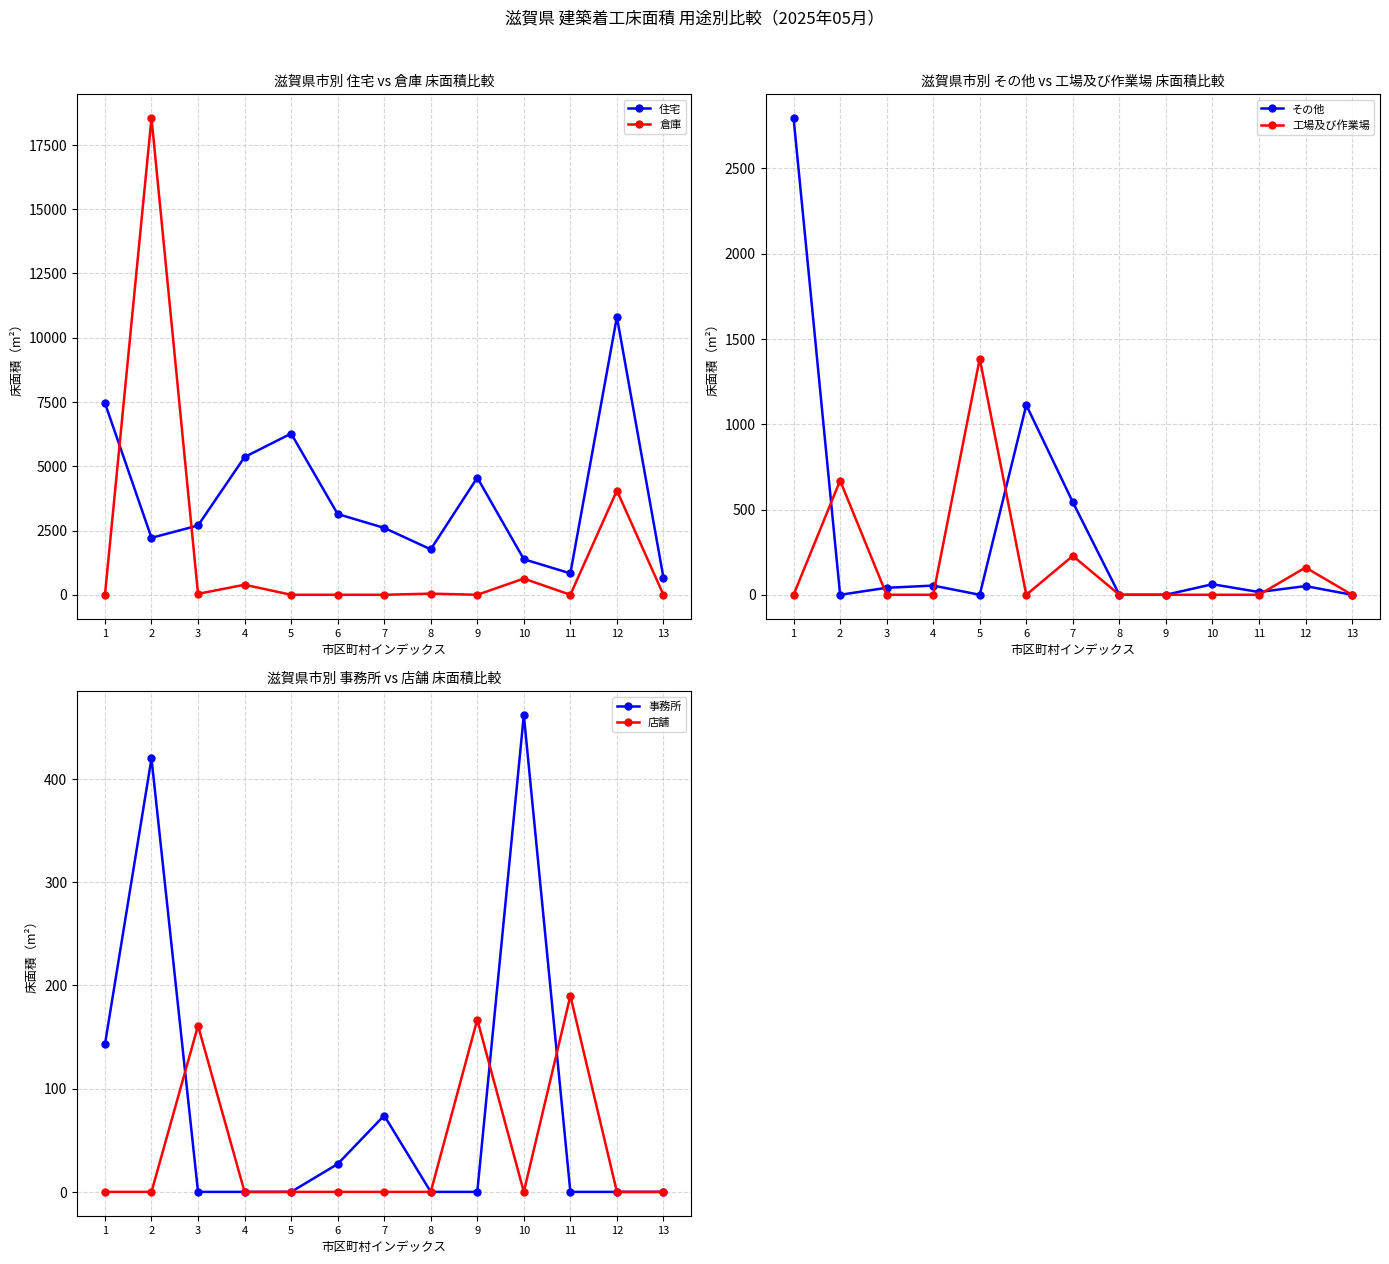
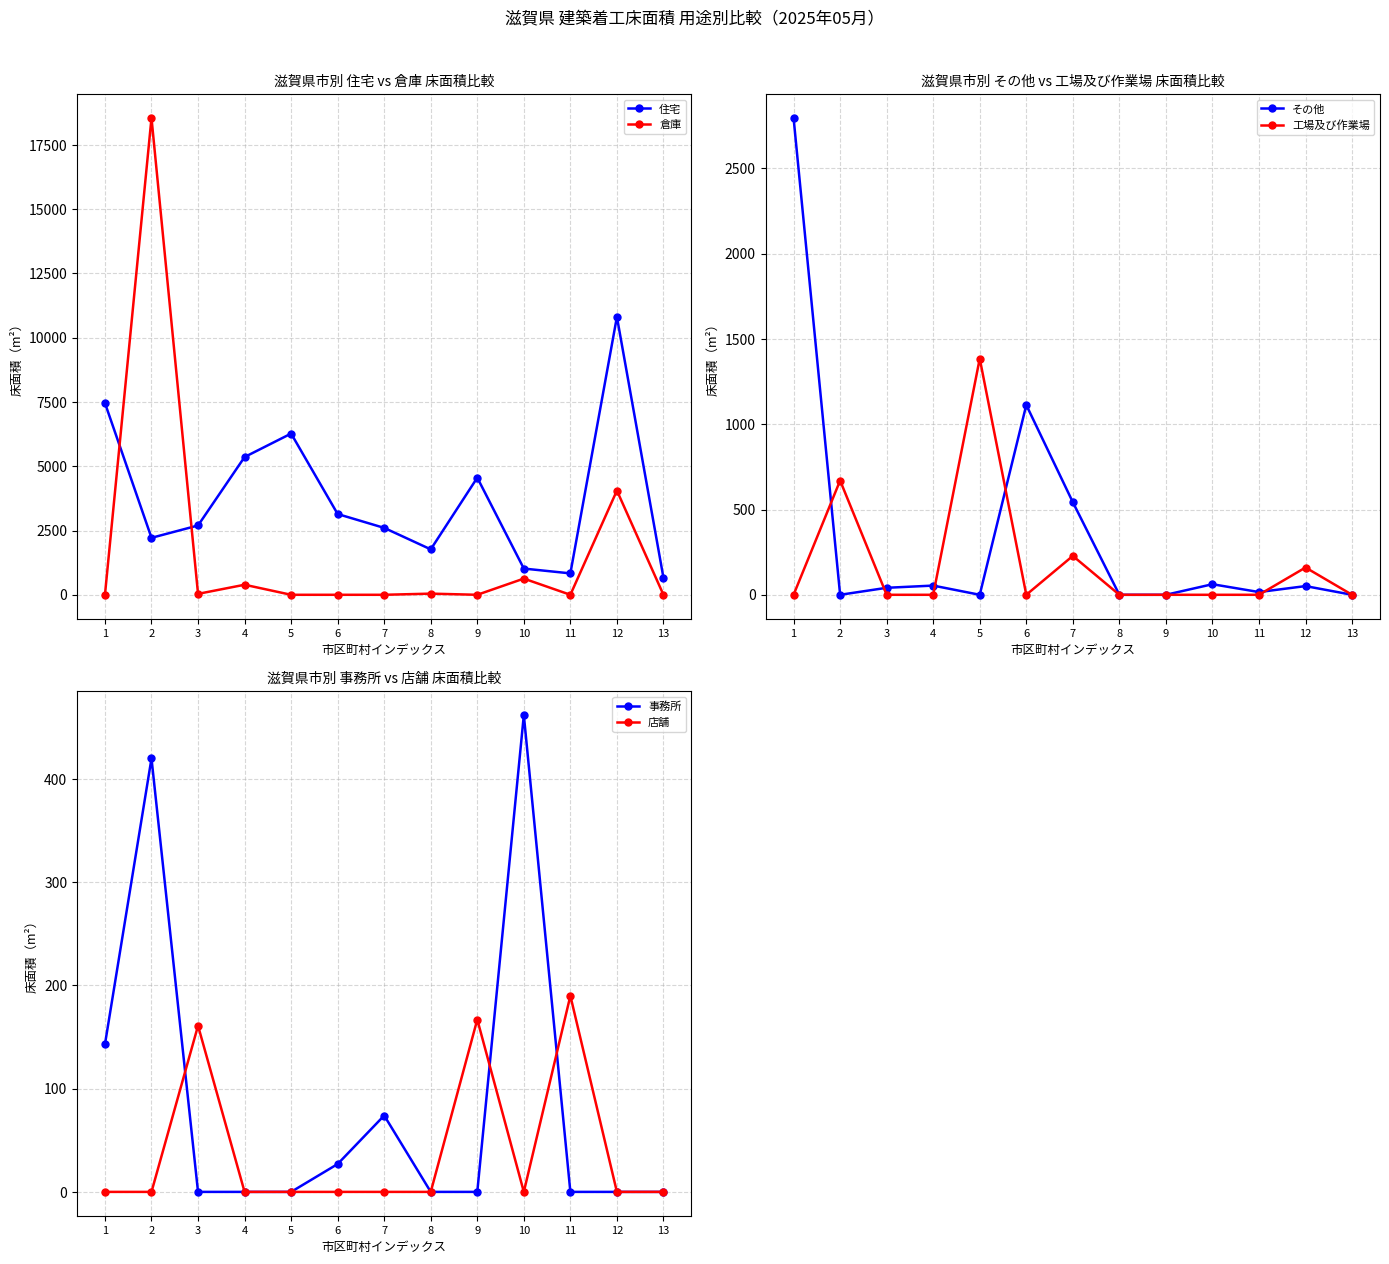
滋賀県市別 住宅 vs 倉庫 床面積比較, 住宅, 10: 1400 -> 1000
